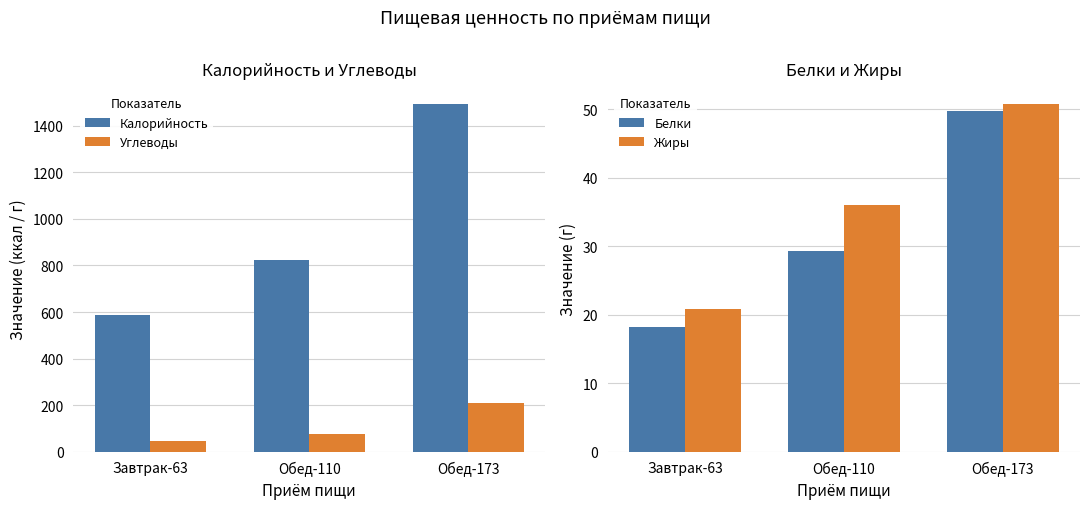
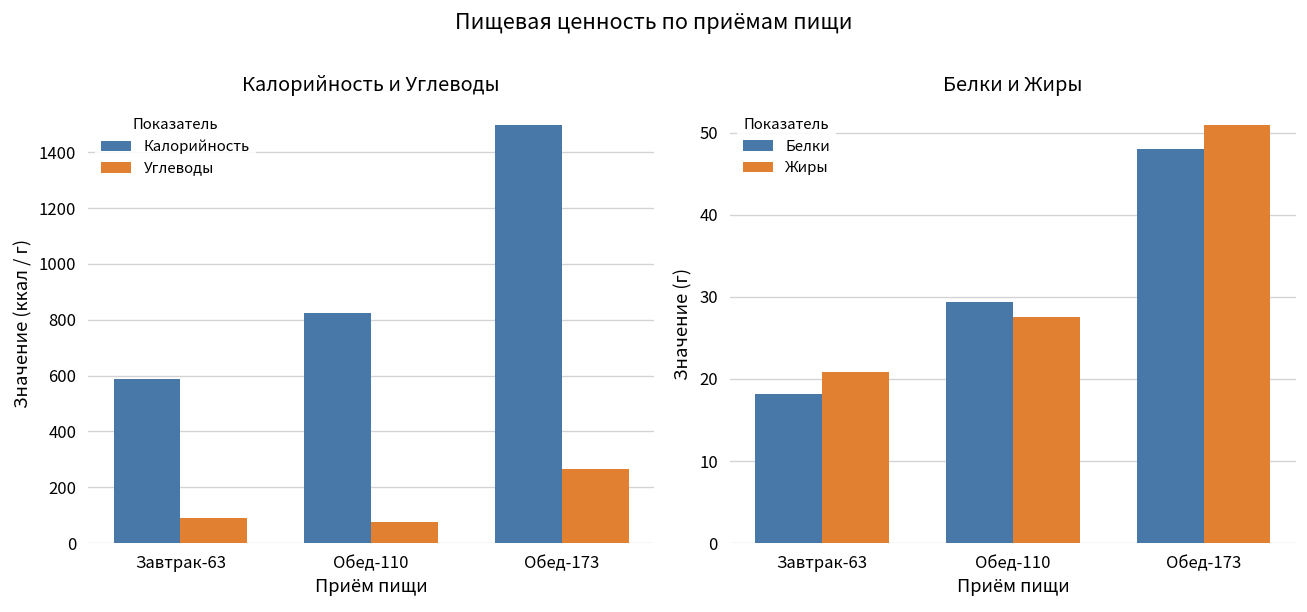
Калорийность и Углеводы, Углеводы, Завтрак-63: 50 -> 90
Калорийность и Углеводы, Углеводы, Обед-173: 210 -> 270
Белки и Жиры, Жиры, Обед-110: 36 -> 28
Белки и Жиры, Белки, Обед-173: 50 -> 48
